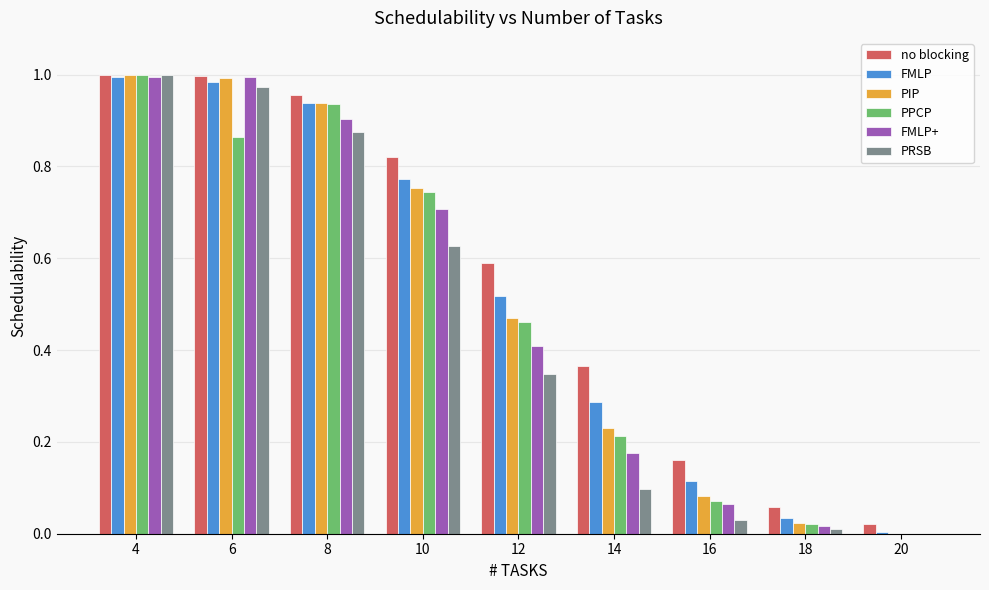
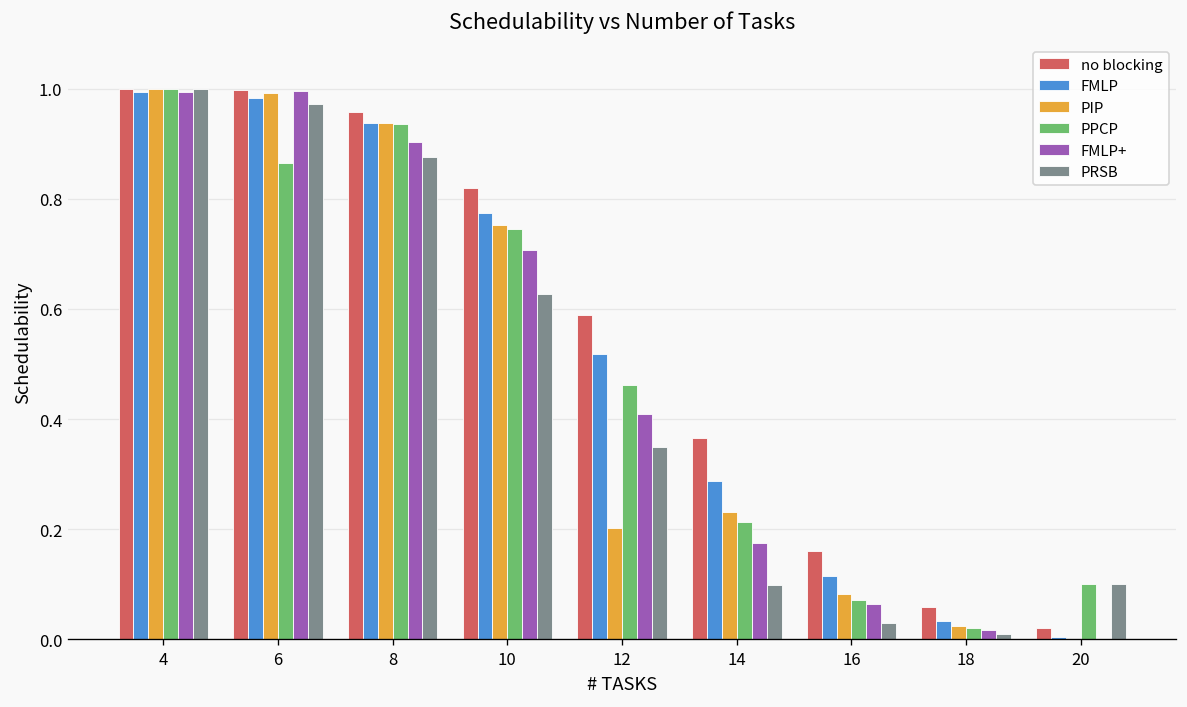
PIP, 12: 0.47 -> 0.20
PPCP, 20: 0.0 -> 0.1
PRSB, 20: 0.0 -> 0.1
